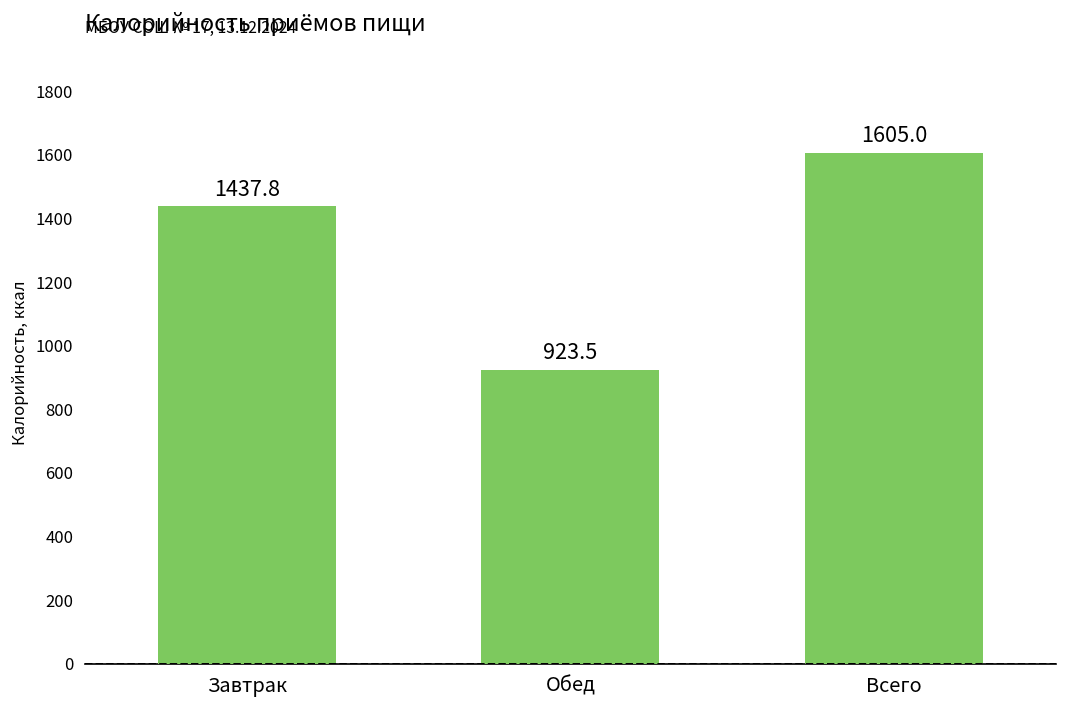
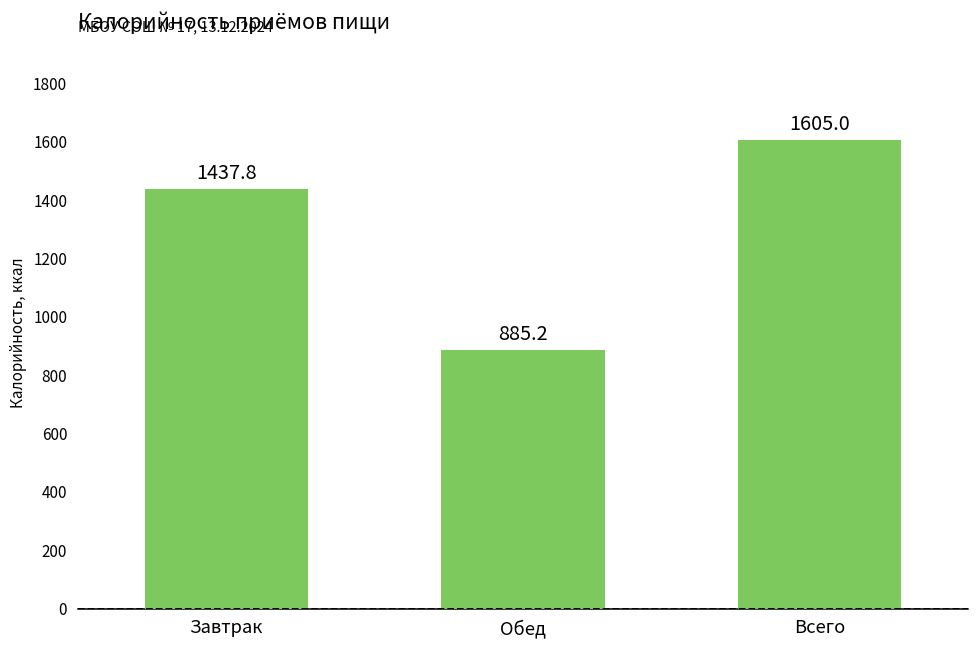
Обед: 923.5 -> 885.2
